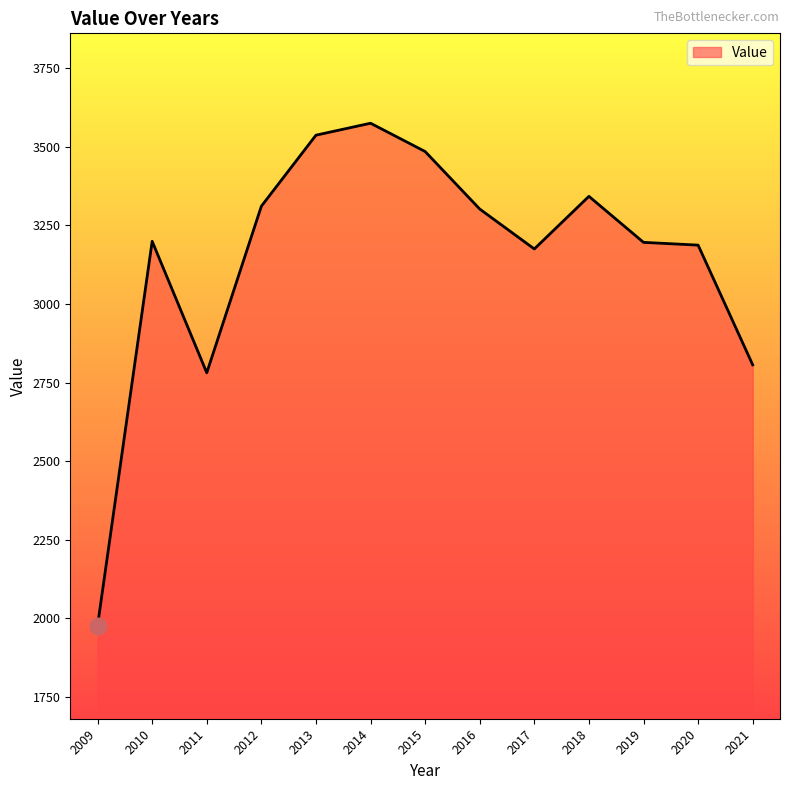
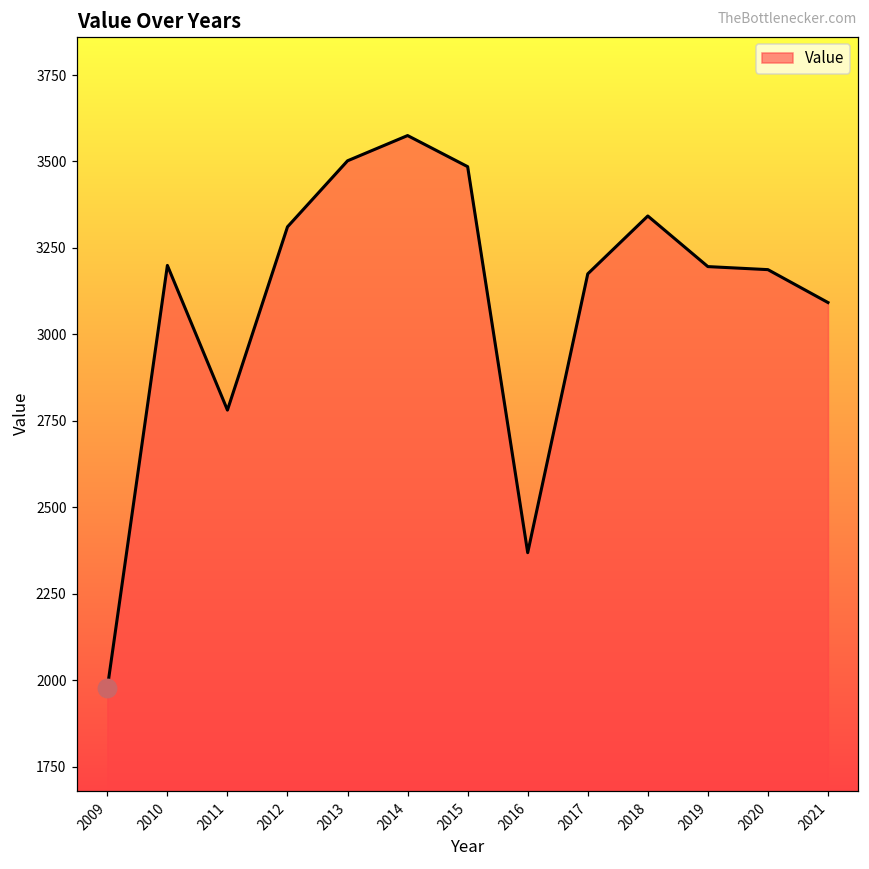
Value, 2013: 3540 -> 3500
Value, 2016: 3300 -> 2370
Value, 2021: 2810 -> 3090
